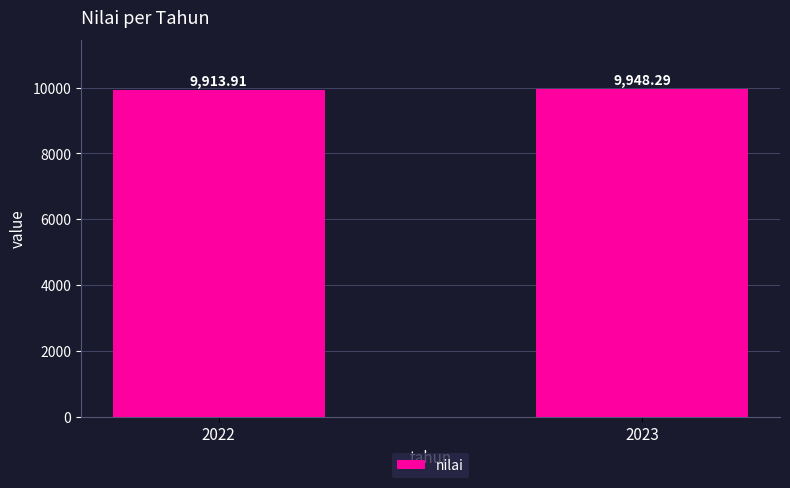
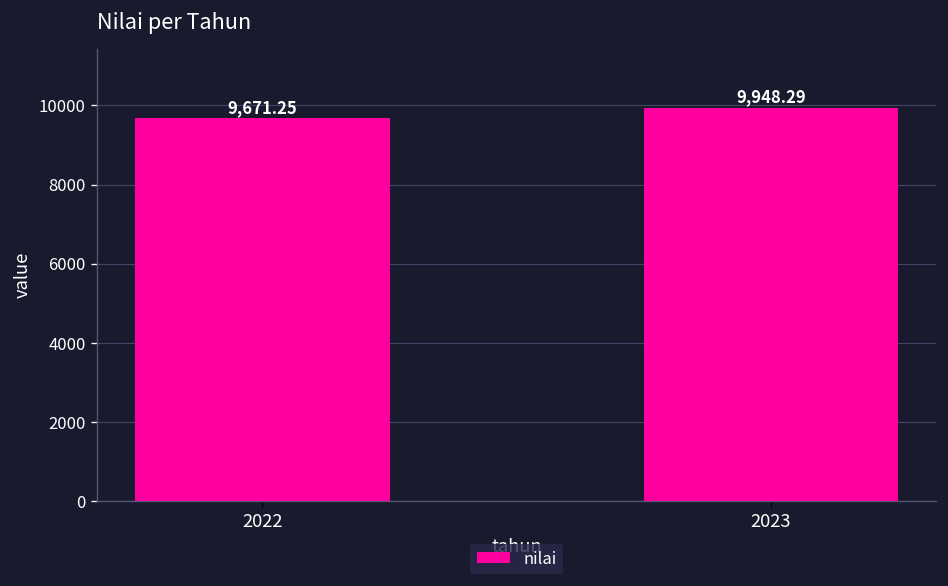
2022: 9,913.91 -> 9,671.25
